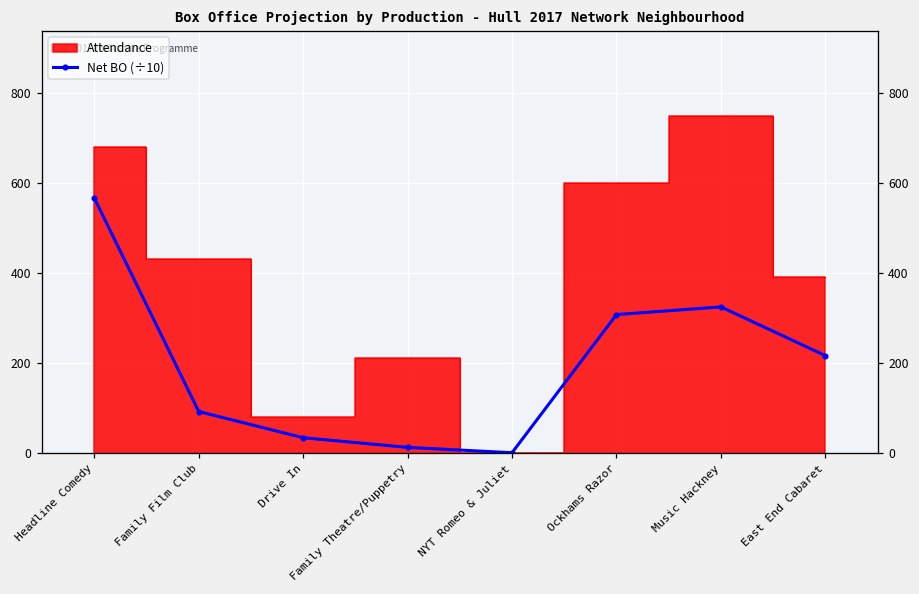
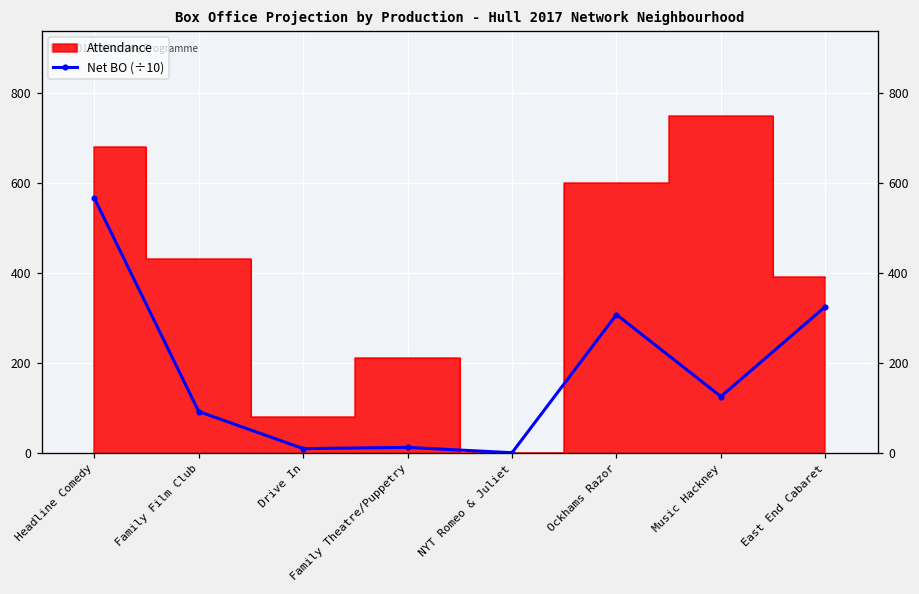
Net BO (÷10), Drive In: 30 -> 10
Net BO (÷10), Music Hackney: 320 -> 130
Net BO (÷10), East End Cabaret: 220 -> 330
